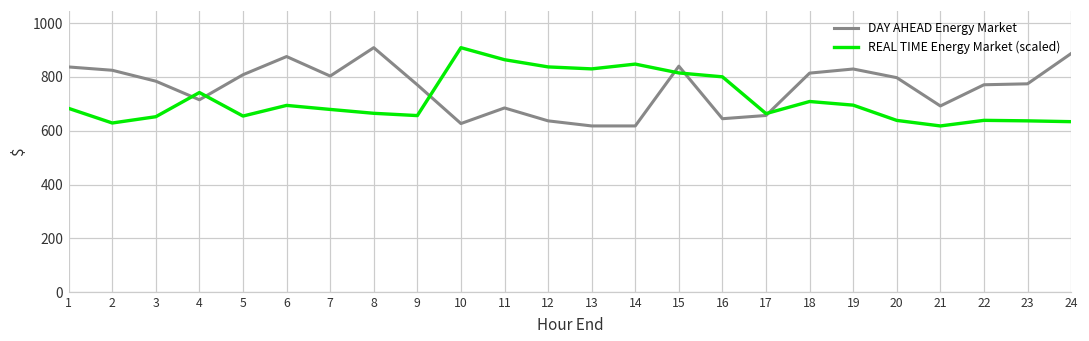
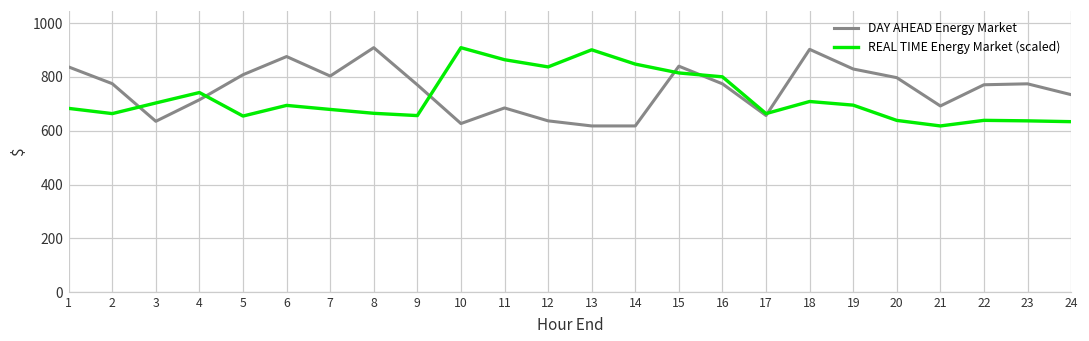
DAY AHEAD Energy Market, 2: 820 -> 780
REAL TIME Energy Market (scaled), 2: 630 -> 660
DAY AHEAD Energy Market, 3: 780 -> 640
REAL TIME Energy Market (scaled), 3: 650 -> 700
REAL TIME Energy Market (scaled), 13: 830 -> 900
DAY AHEAD Energy Market, 16: 640 -> 770
DAY AHEAD Energy Market, 18: 810 -> 900
DAY AHEAD Energy Market, 24: 890 -> 730
